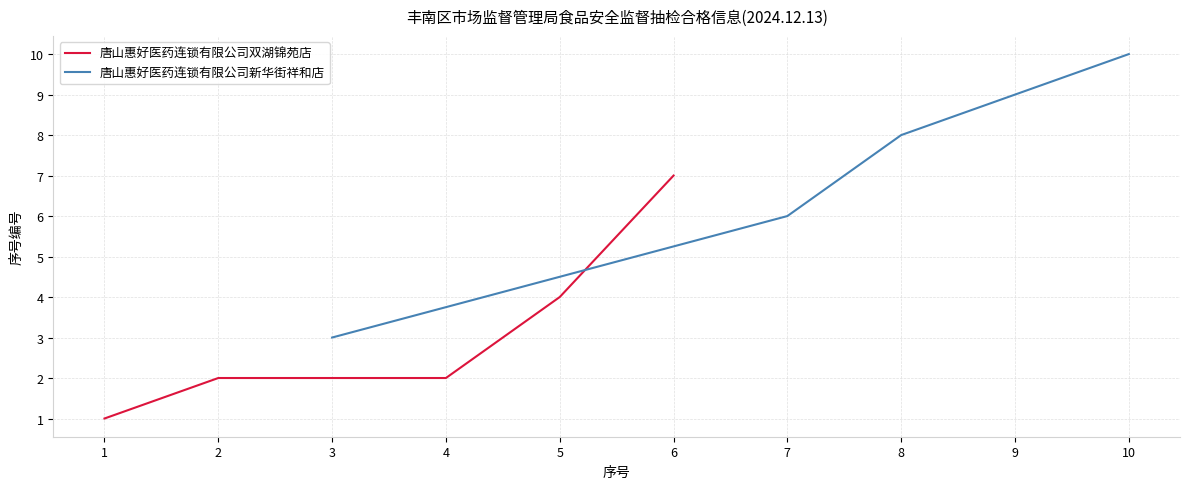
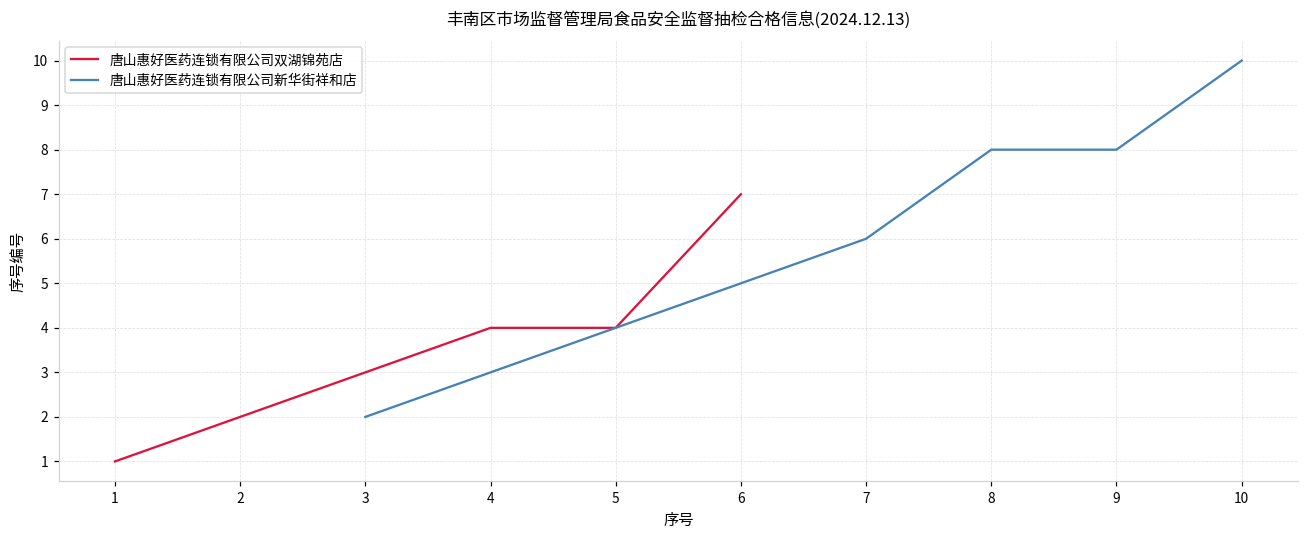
唐山惠好医药连锁有限公司新华街祥和店, 3: 3 -> 2
唐山惠好医药连锁有限公司双湖锦苑店, 4: 2 -> 4
唐山惠好医药连锁有限公司新华街祥和店, 9: 9 -> 8
